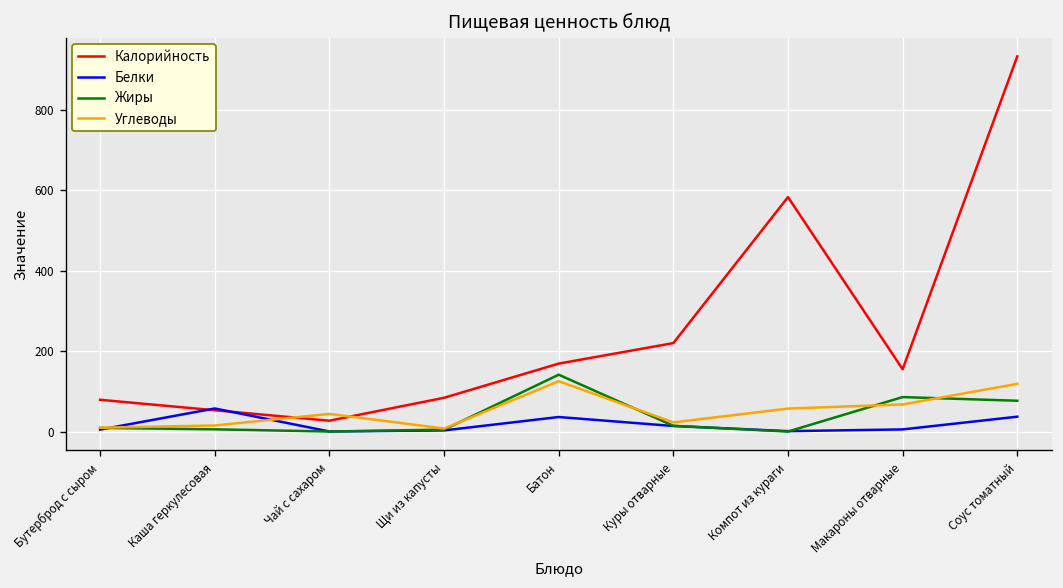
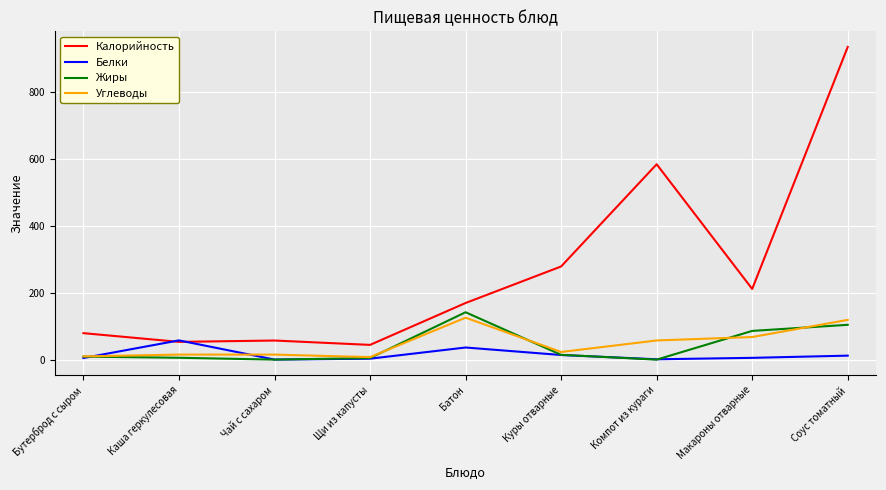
Калорийность, Чай с сахаром: 30 -> 60
Углеводы, Чай с сахаром: 40 -> 20
Калорийность, Щи из капусты: 80 -> 40
Калорийность, Куры отварные: 220 -> 280
Калорийность, Макароны отварные: 160 -> 210
Белки, Соус томатный: 40 -> 10
Жиры, Соус томатный: 80 -> 100
